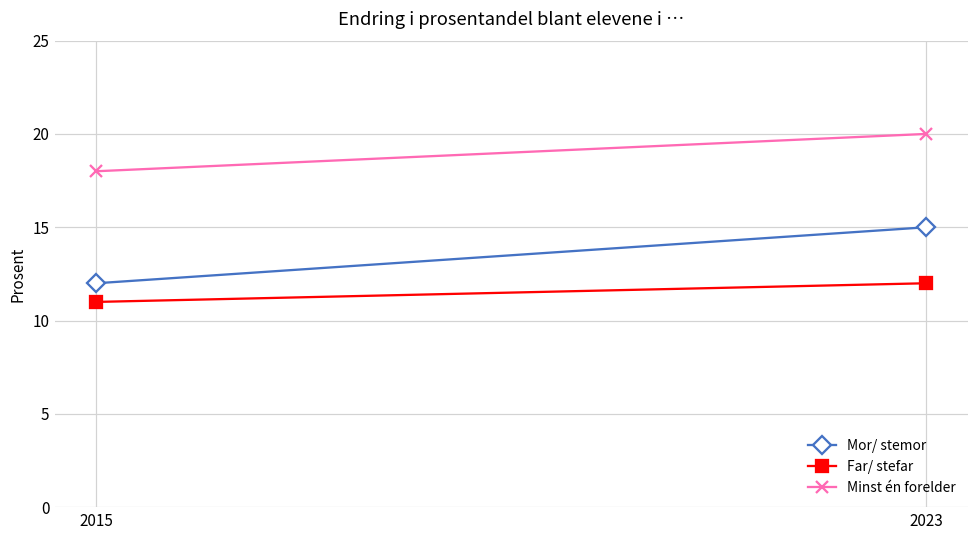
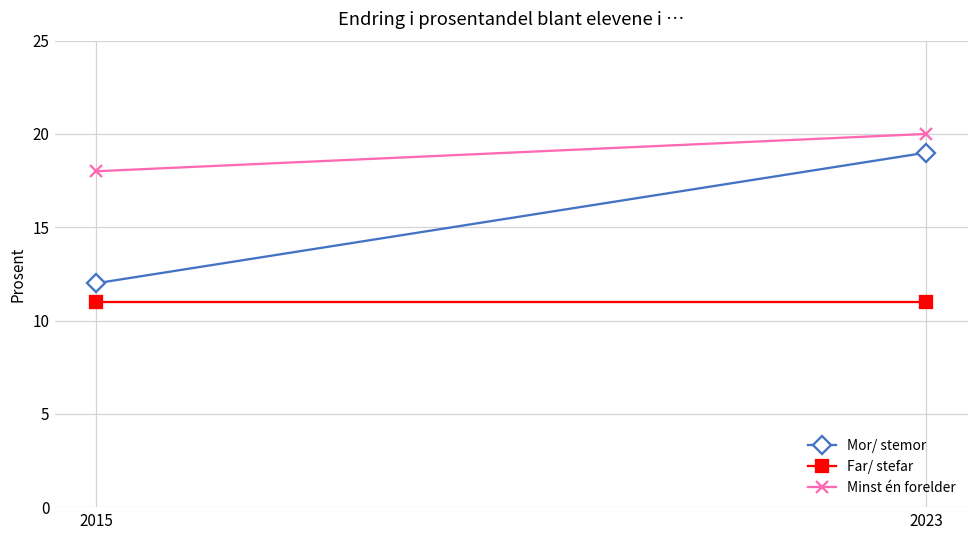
Mor/ stemor, 2023: 15 -> 19
Far/ stefar, 2023: 12 -> 11
